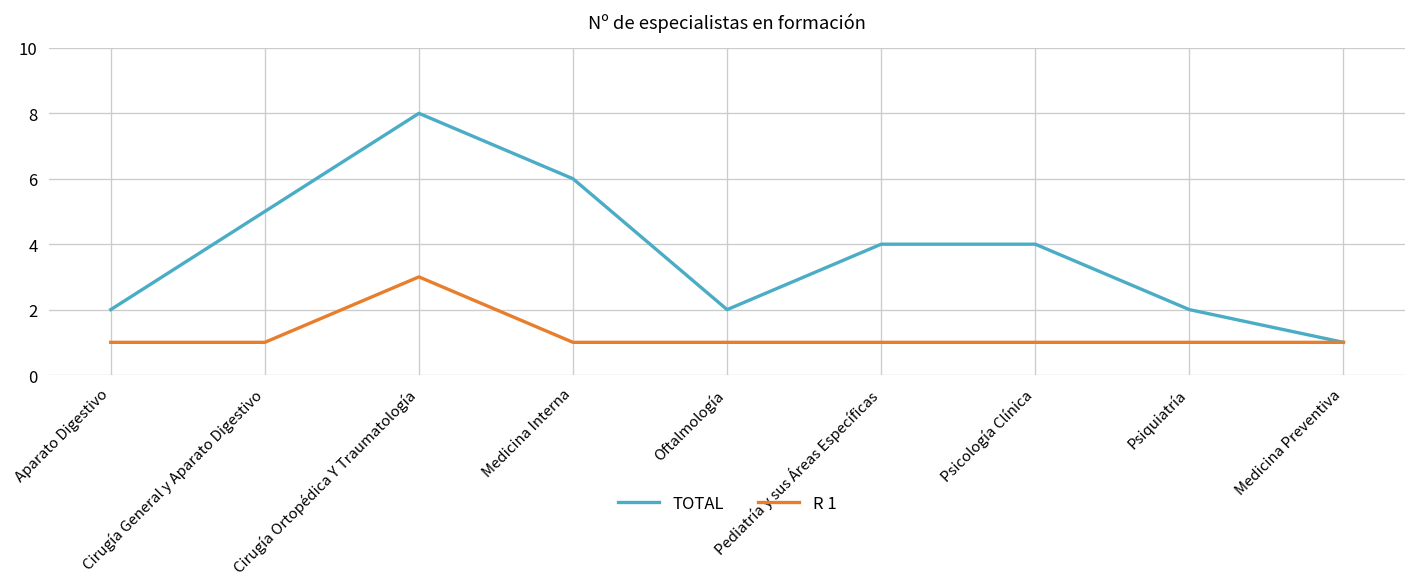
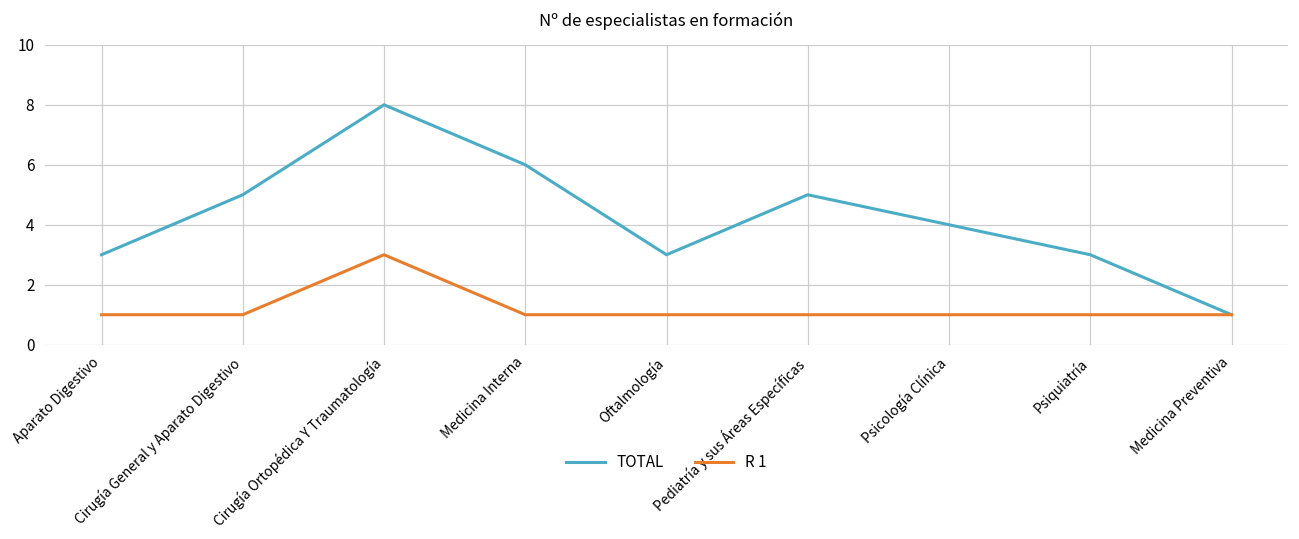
TOTAL, Aparato Digestivo: 2 -> 3
TOTAL, Oftalmología: 2 -> 3
TOTAL, Pediatría y sus Áreas Específicas: 4 -> 5
TOTAL, Psiquiatría: 2 -> 3
